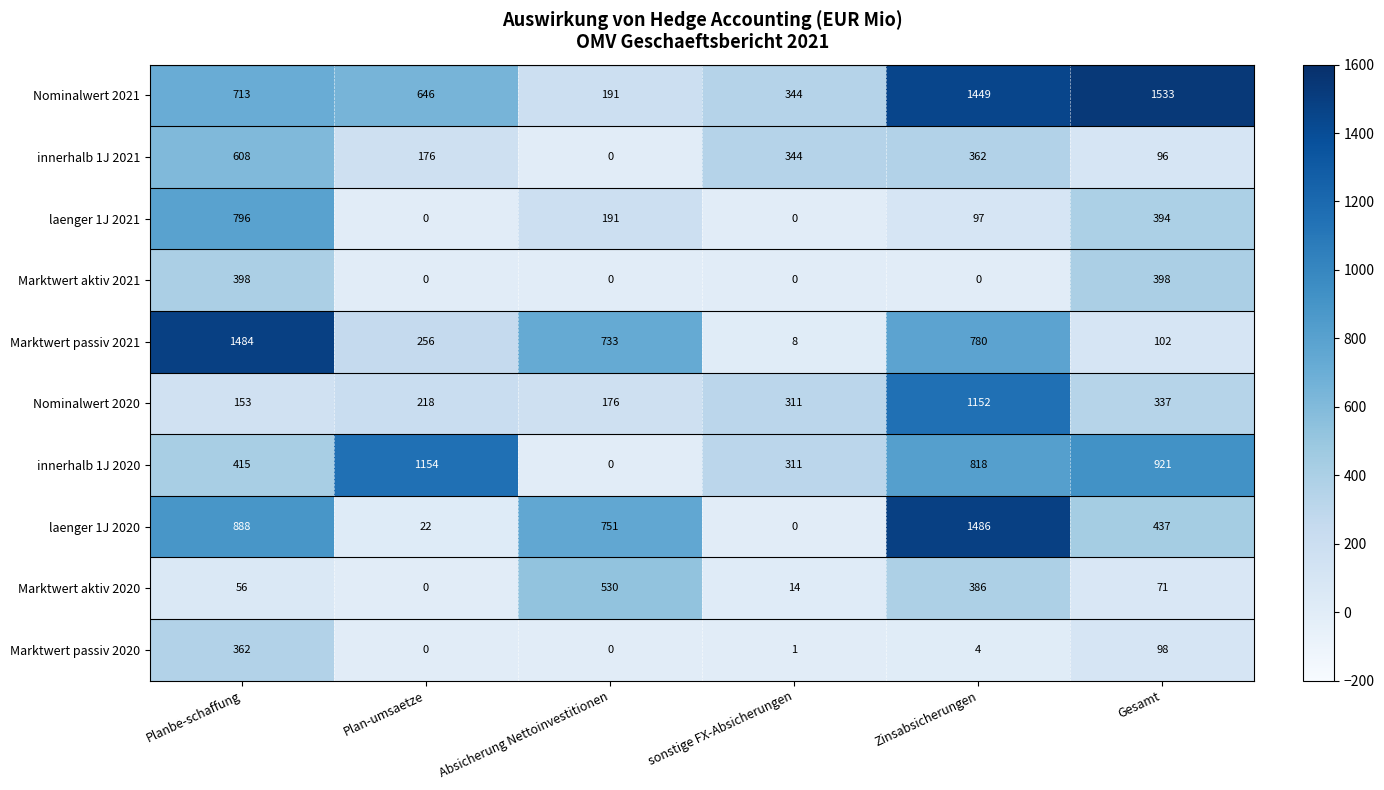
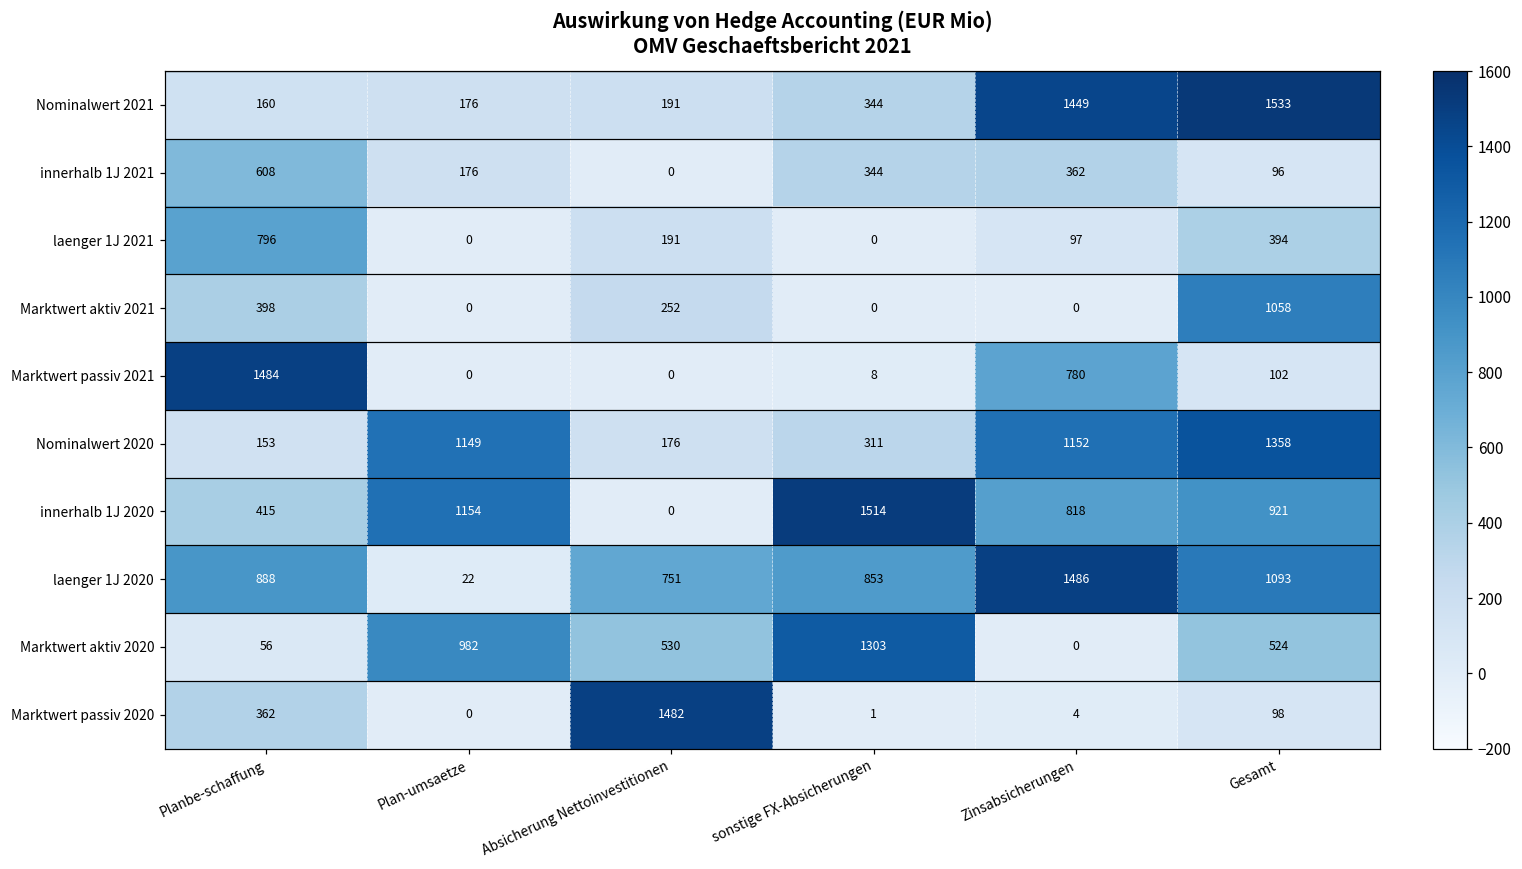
Nominalwert 2021, Planbe-schaffung: 713 -> 160
Nominalwert 2021, Plan-umsaetze: 646 -> 176
Marktwert aktiv 2021, Absicherung Nettoinvestitionen: 0 -> 252
Marktwert aktiv 2021, Gesamt: 398 -> 1058
Marktwert passiv 2021, Plan-umsaetze: 256 -> 0
Marktwert passiv 2021, Absicherung Nettoinvestitionen: 733 -> 0
Nominalwert 2020, Plan-umsaetze: 218 -> 1149
Nominalwert 2020, Gesamt: 337 -> 1358
innerhalb 1J 2020, sonstige FX-Absicherungen: 311 -> 1514
laenger 1J 2020, sonstige FX-Absicherungen: 0 -> 853
laenger 1J 2020, Gesamt: 437 -> 1093
Marktwert aktiv 2020, Plan-umsaetze: 0 -> 982
Marktwert aktiv 2020, sonstige FX-Absicherungen: 14 -> 1303
Marktwert aktiv 2020, Zinsabsicherungen: 386 -> 0
Marktwert aktiv 2020, Gesamt: 71 -> 524
Marktwert passiv 2020, Absicherung Nettoinvestitionen: 0 -> 1482
